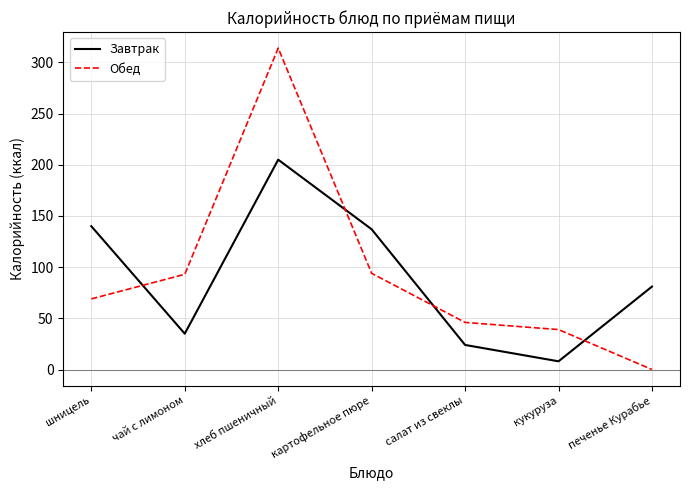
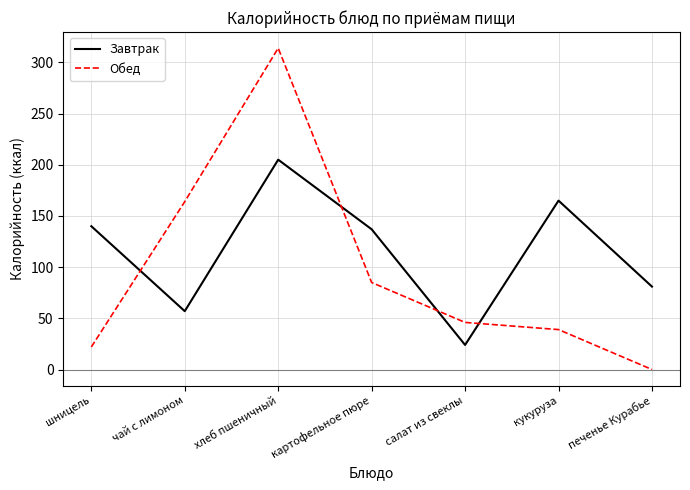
Обед, шницель: 69 -> 22
Завтрак, чай с лимоном: 35 -> 57
Обед, чай с лимоном: 93 -> 164
Обед, картофельное пюре: 94 -> 85
Завтрак, кукуруза: 8 -> 165
